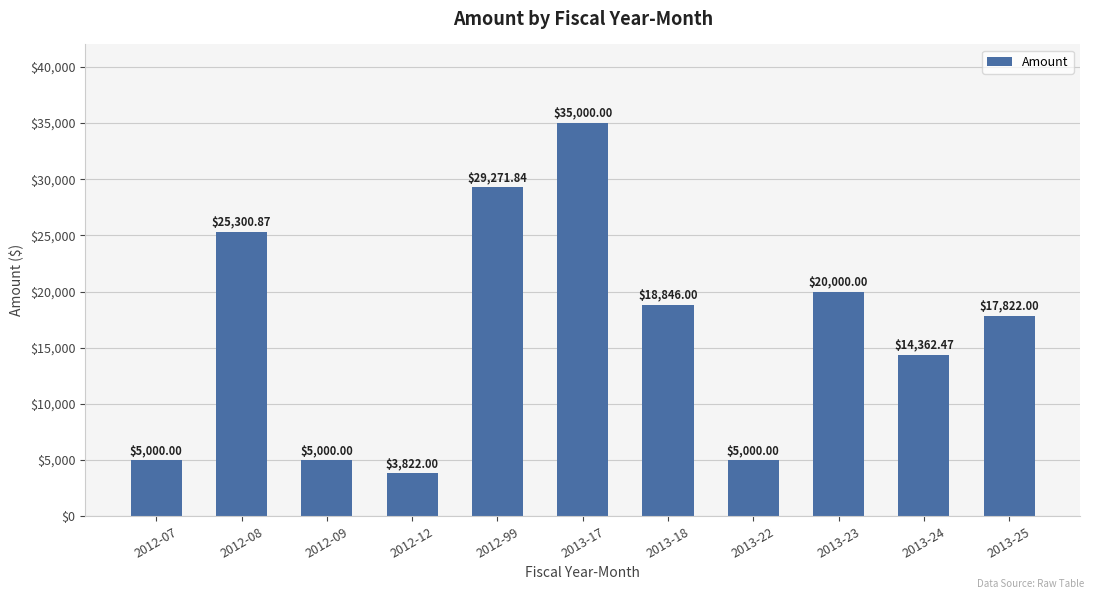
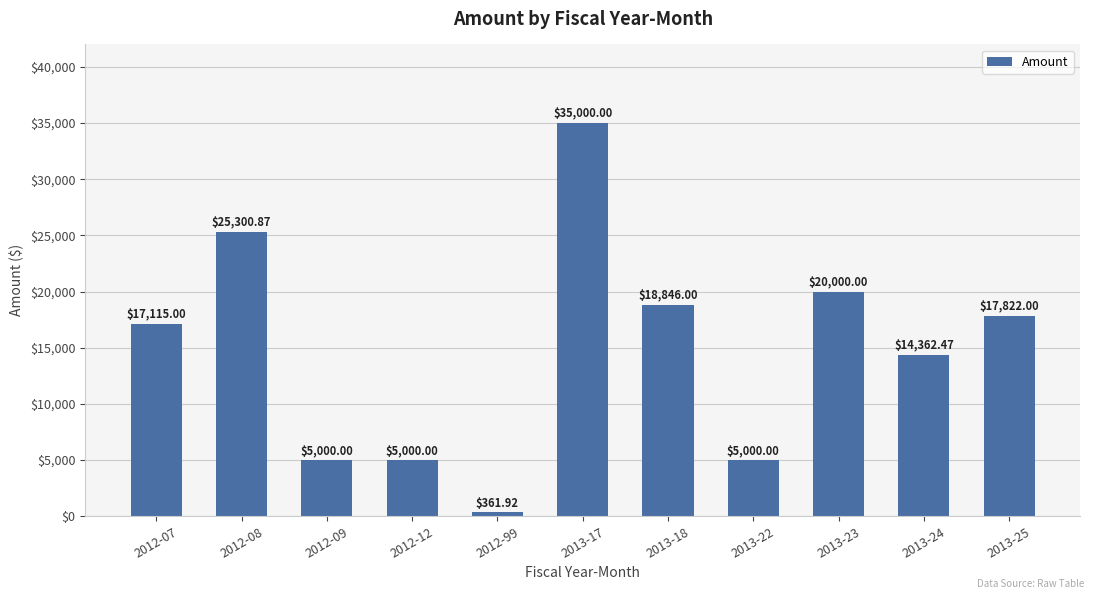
2012-07: $5,000.00 -> $17,115.00
2012-12: $3,822.00 -> $5,000.00
2012-99: $29,271.84 -> $361.92
